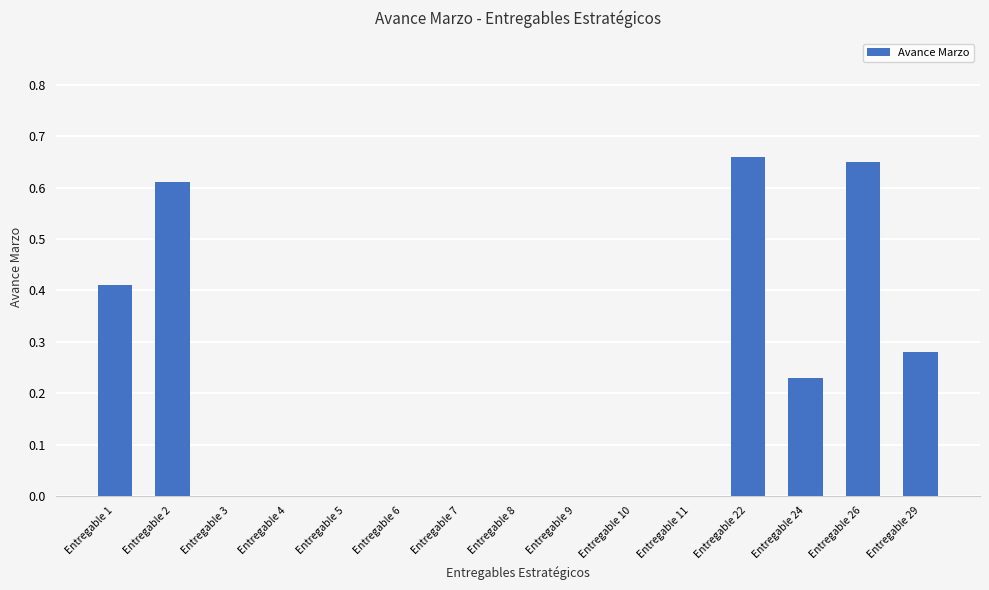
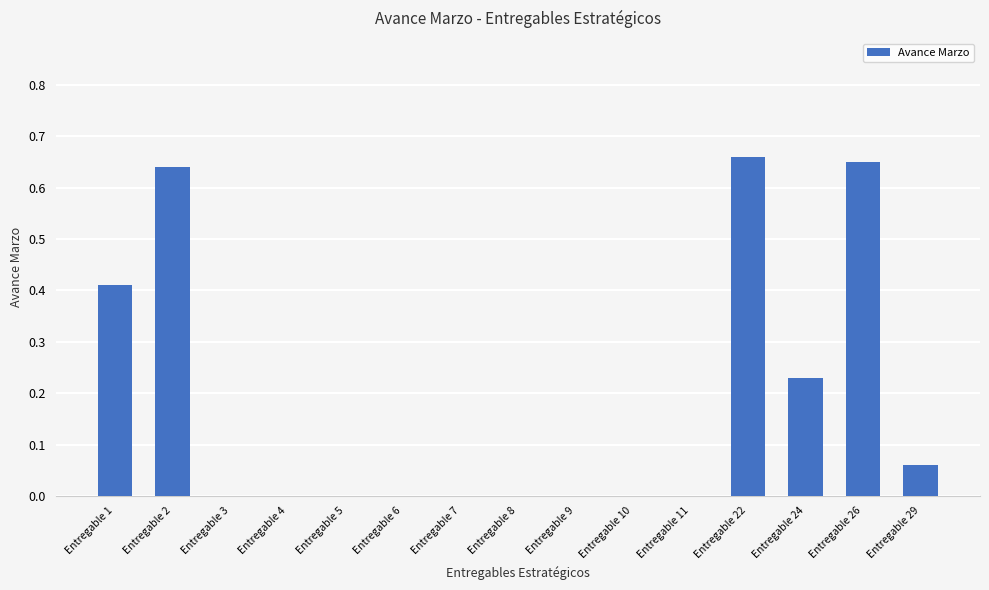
Entregable 2: 0.61 -> 0.64
Entregable 29: 0.28 -> 0.06
